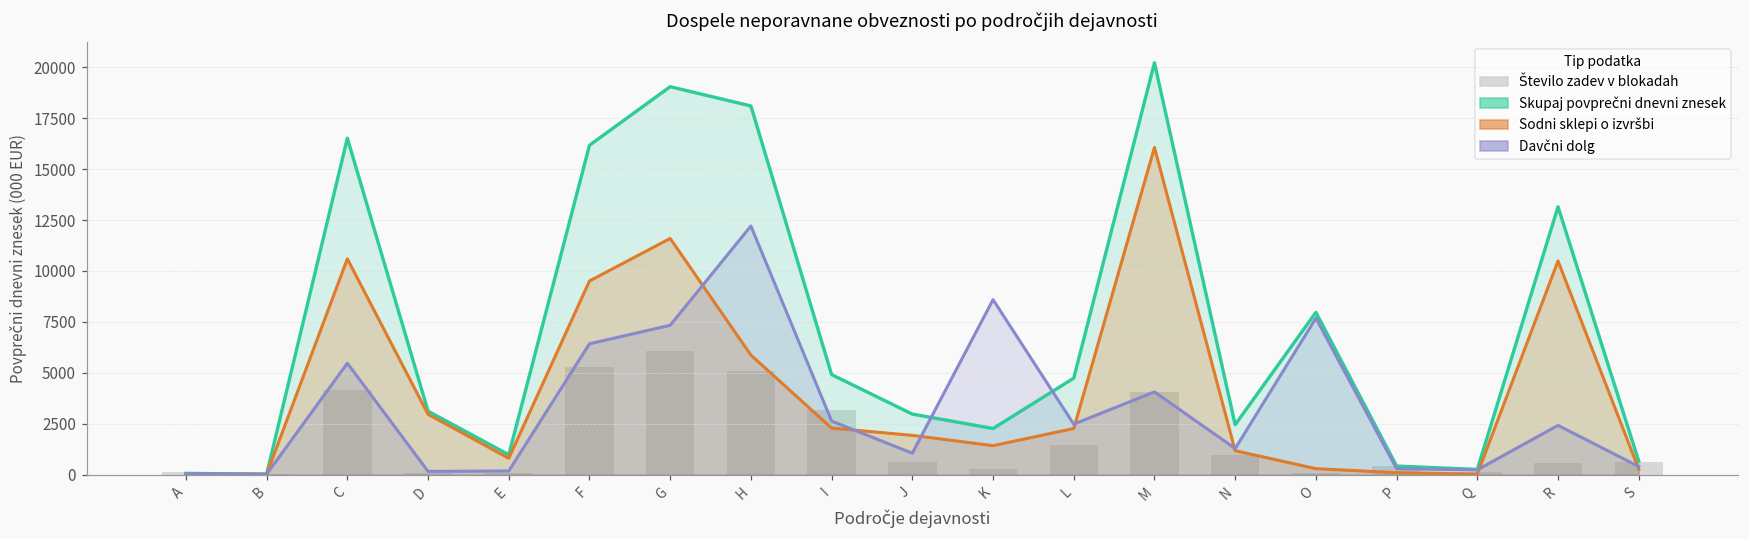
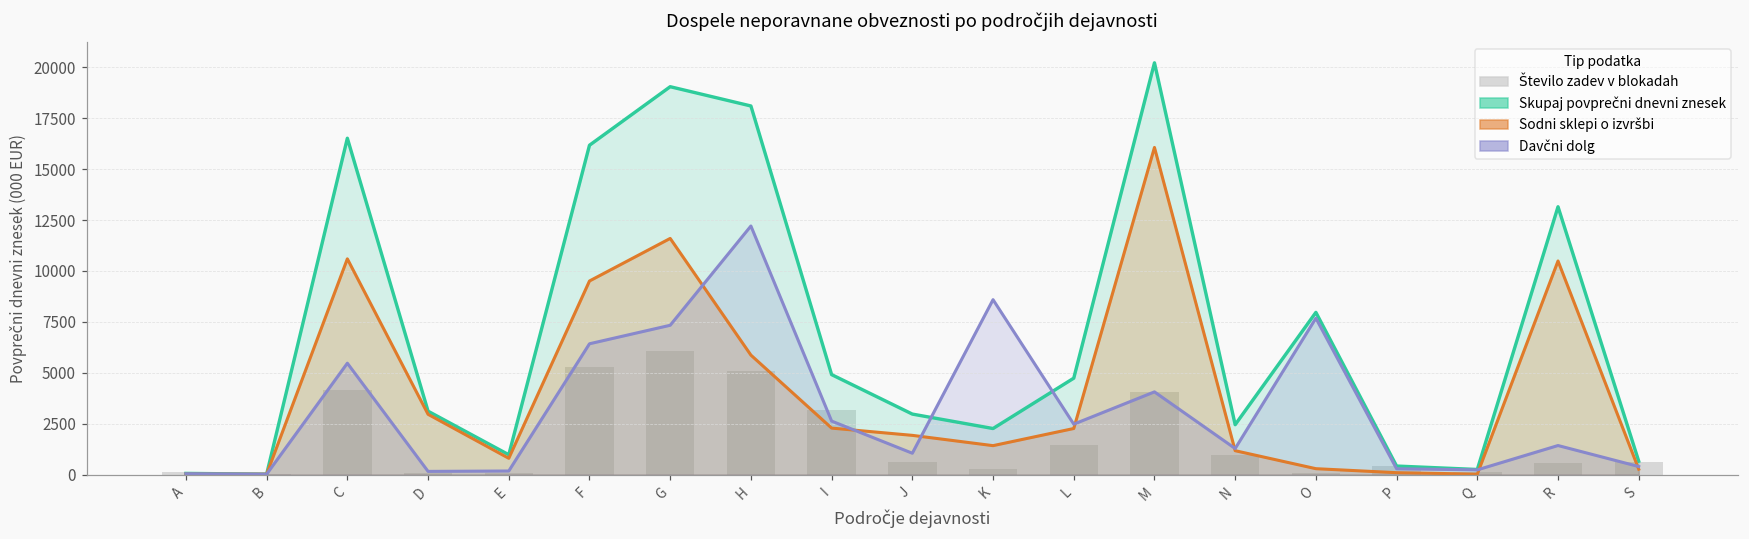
Davčni dolg, R: 2400 -> 1400
